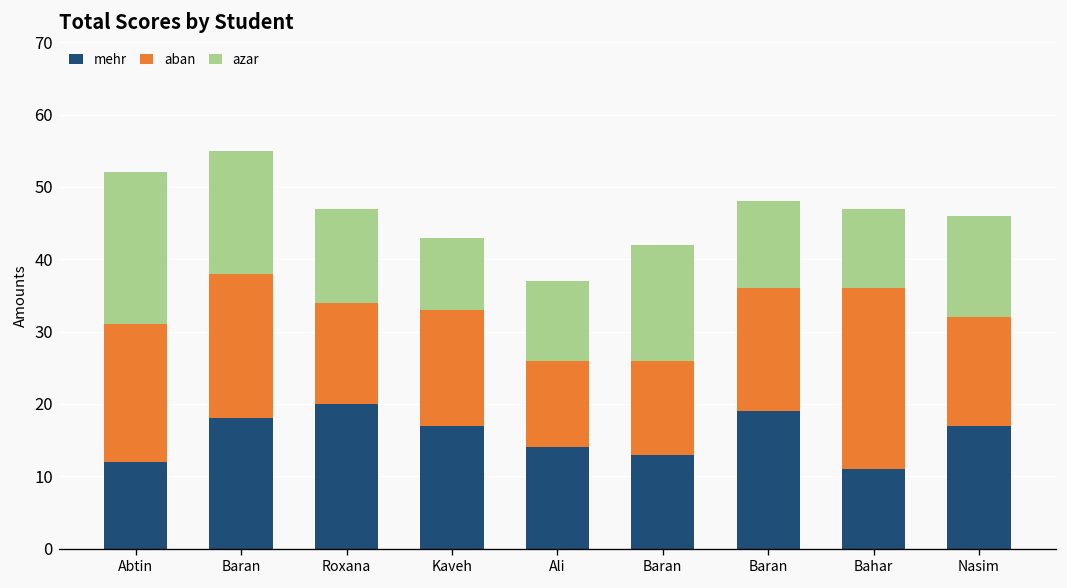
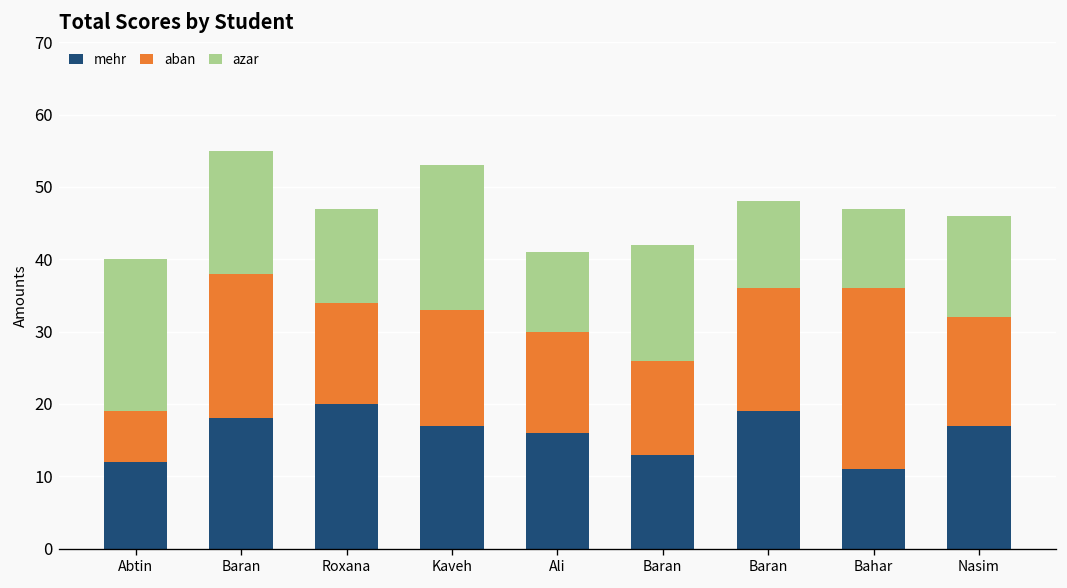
aban, Abtin: 19 -> 7
azar, Kaveh: 10 -> 20
mehr, Ali: 14 -> 16
aban, Ali: 12 -> 14
